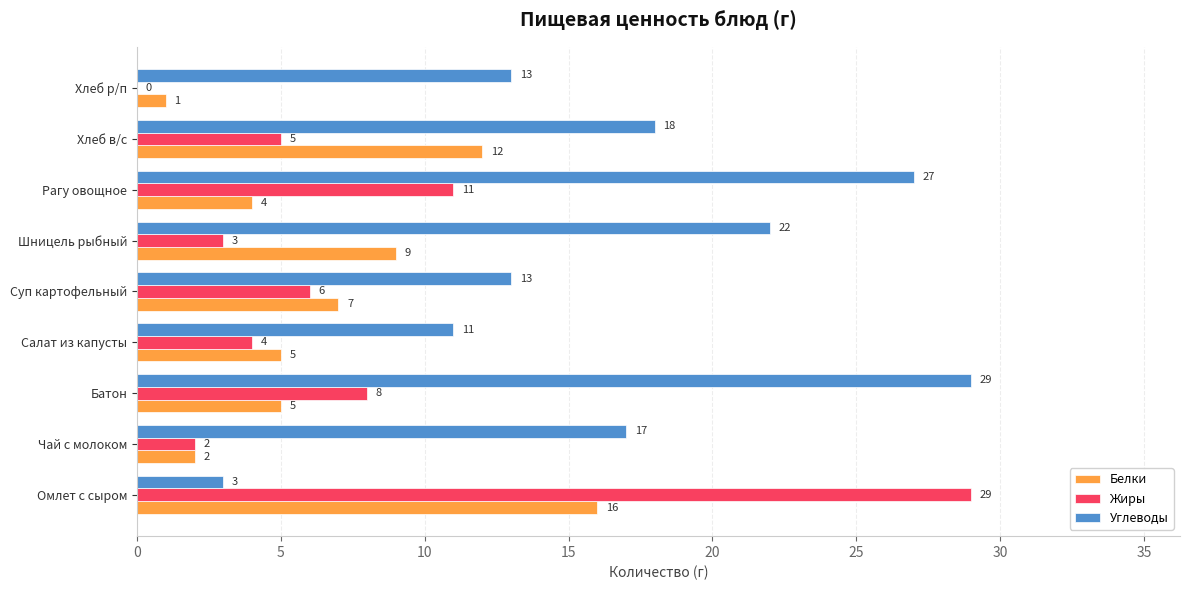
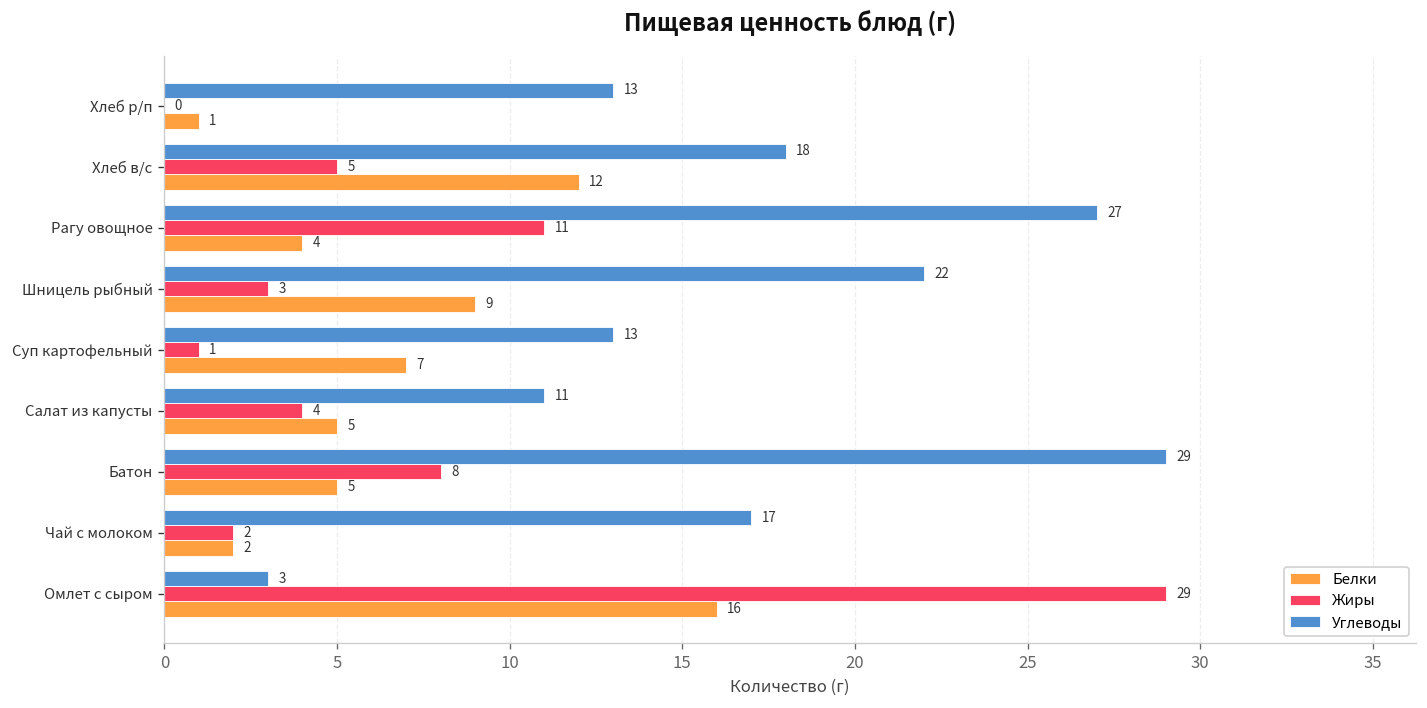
Жиры, Суп картофельный: 6 -> 1
